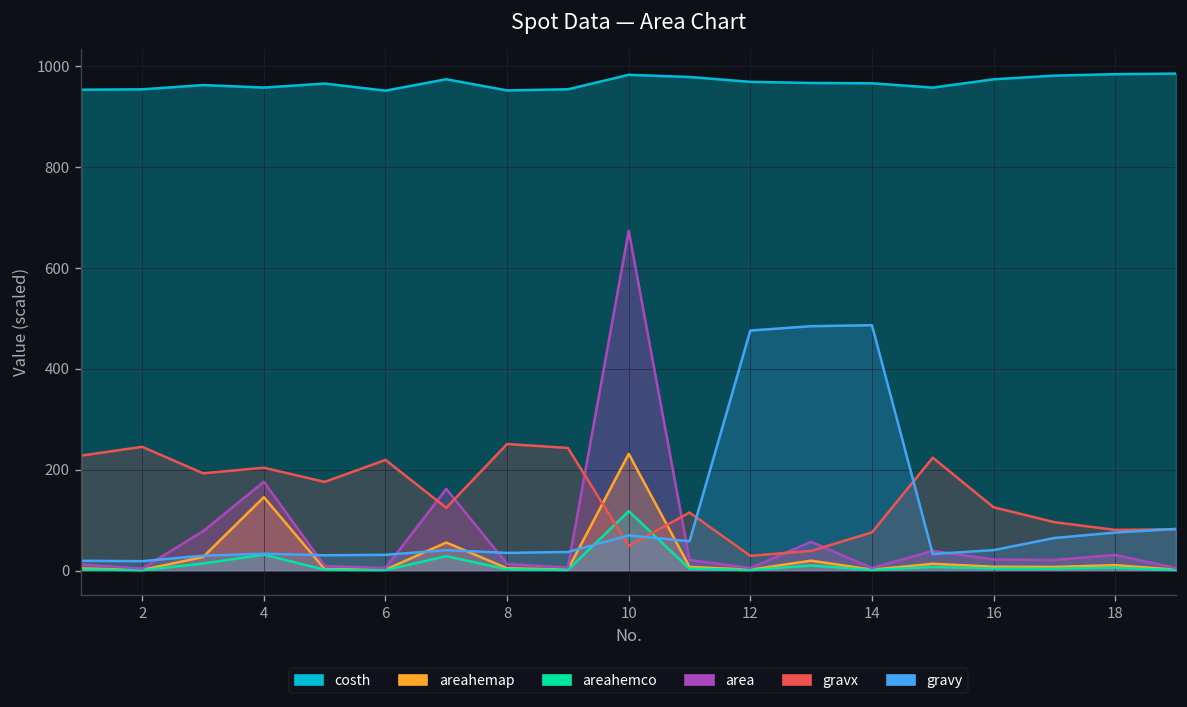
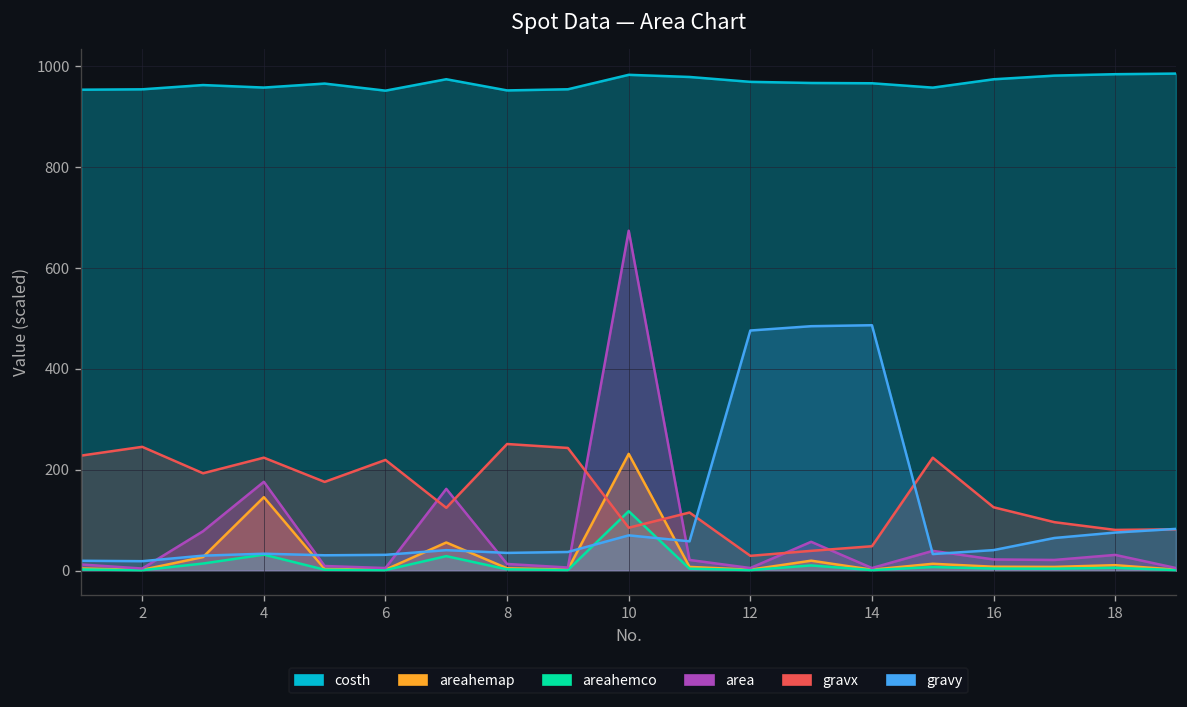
gravx, 4: 200 -> 220
gravx, 10: 50 -> 80
gravx, 14: 80 -> 50
